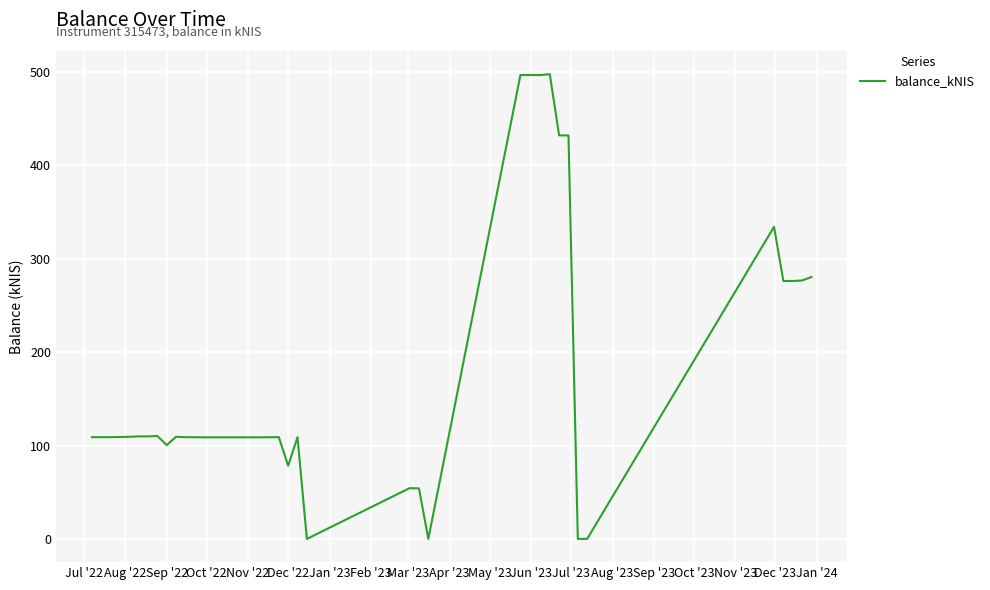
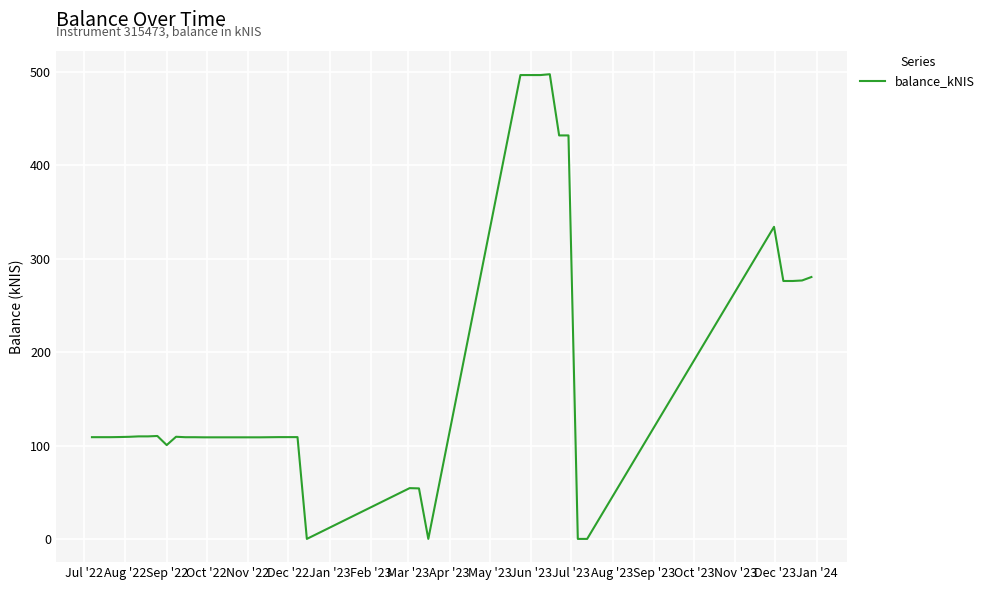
Dec '22: 80 -> 110
